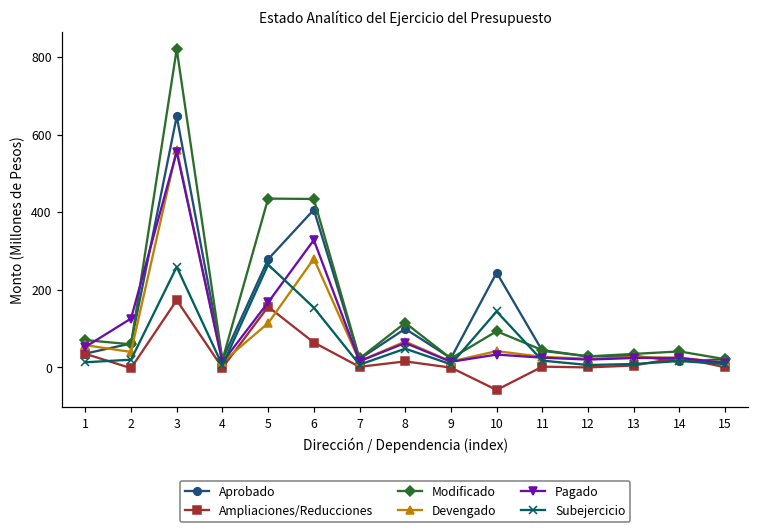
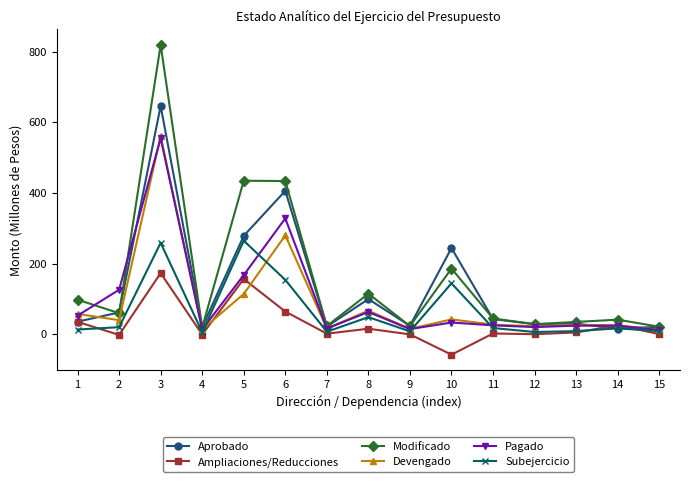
Modificado, 1: 70 -> 100
Modificado, 10: 90 -> 190
